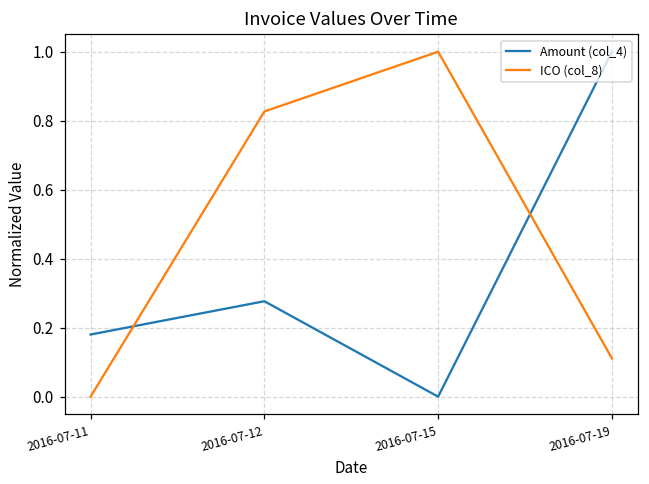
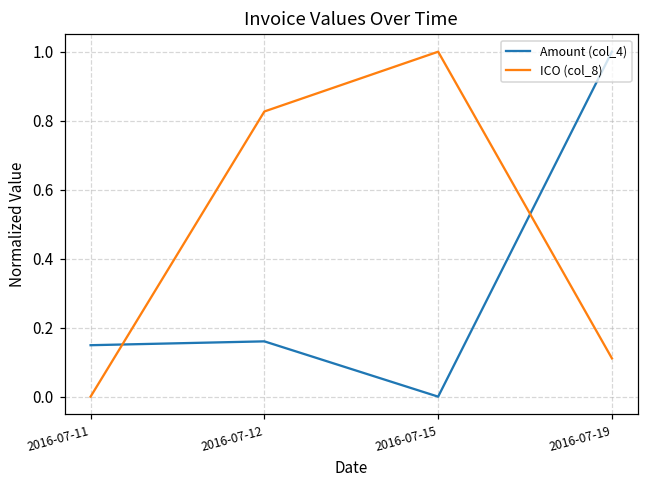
Amount (col_4), 2016-07-11: 0.18 -> 0.15
Amount (col_4), 2016-07-12: 0.28 -> 0.16
